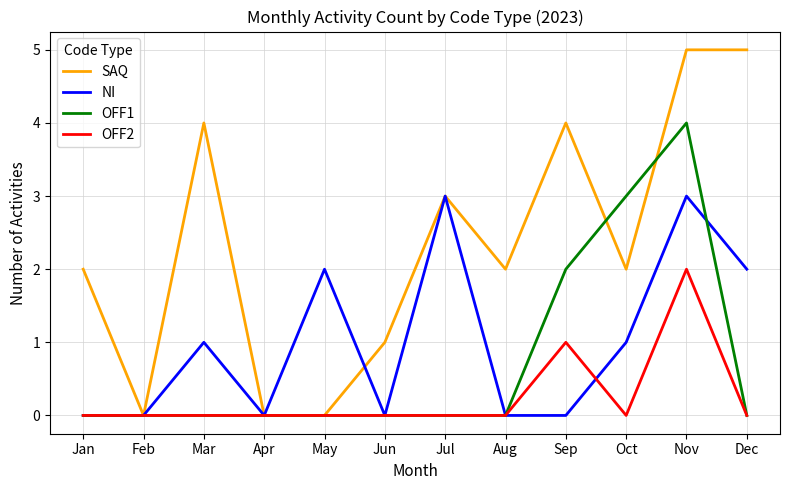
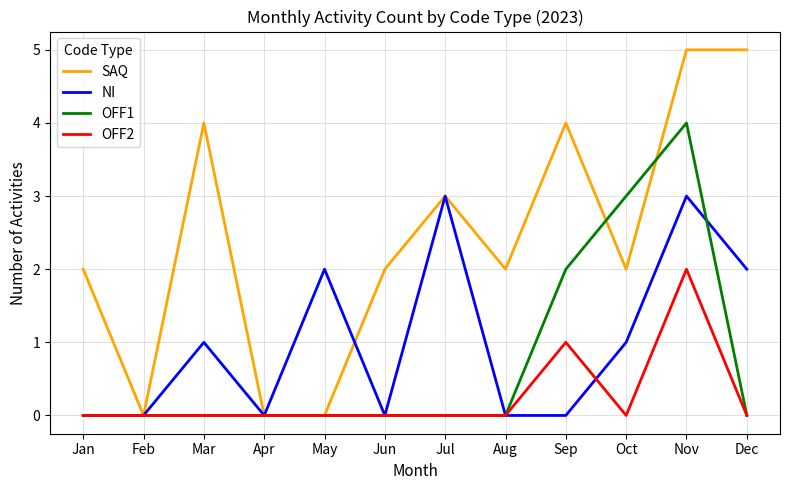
SAQ, Jun: 1 -> 2
